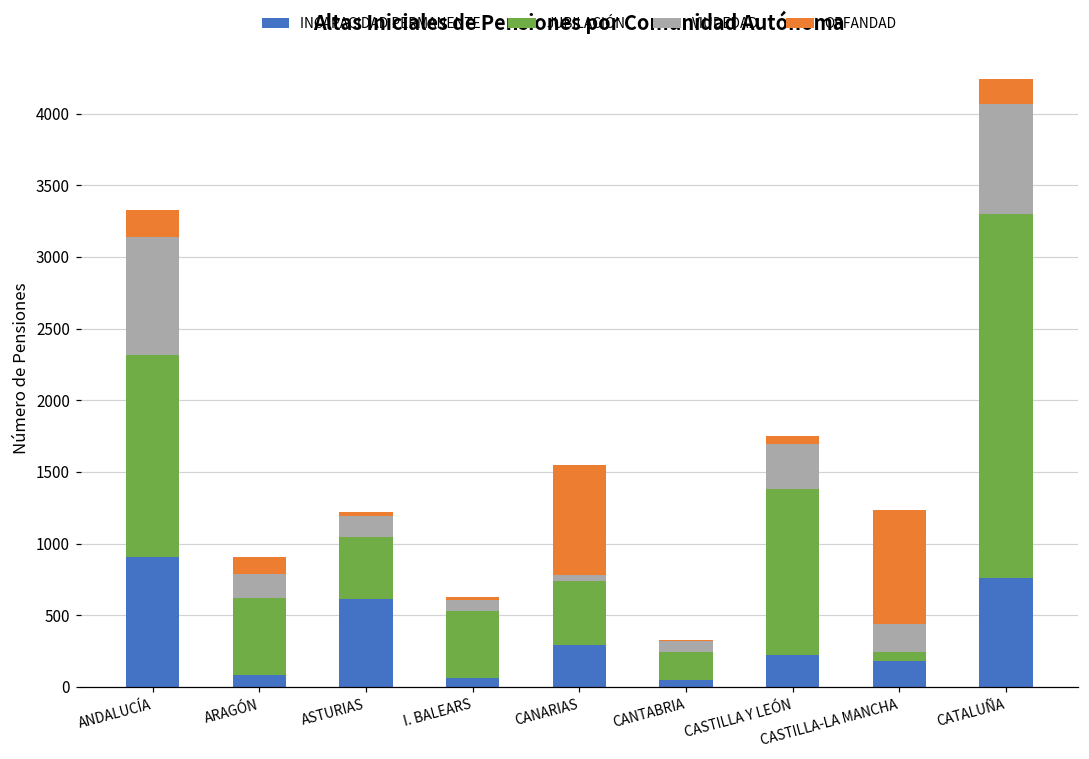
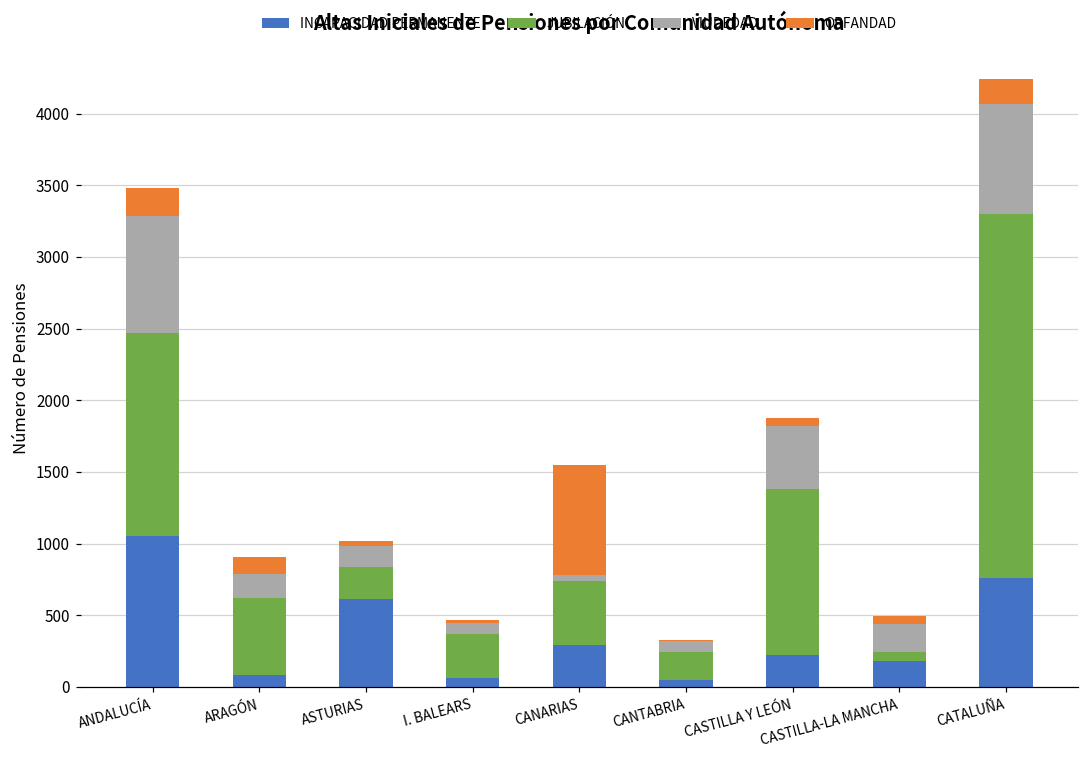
INCAPACIDAD PERMANENTE, ANDALUCÍA: 910 -> 1060
JUBILACIÓN, ASTURIAS: 430 -> 220
JUBILACIÓN, I. BALEARS: 470 -> 310
VIUDEDAD, CASTILLA Y LEÓN: 320 -> 440
ORFANDAD, CASTILLA-LA MANCHA: 790 -> 60
